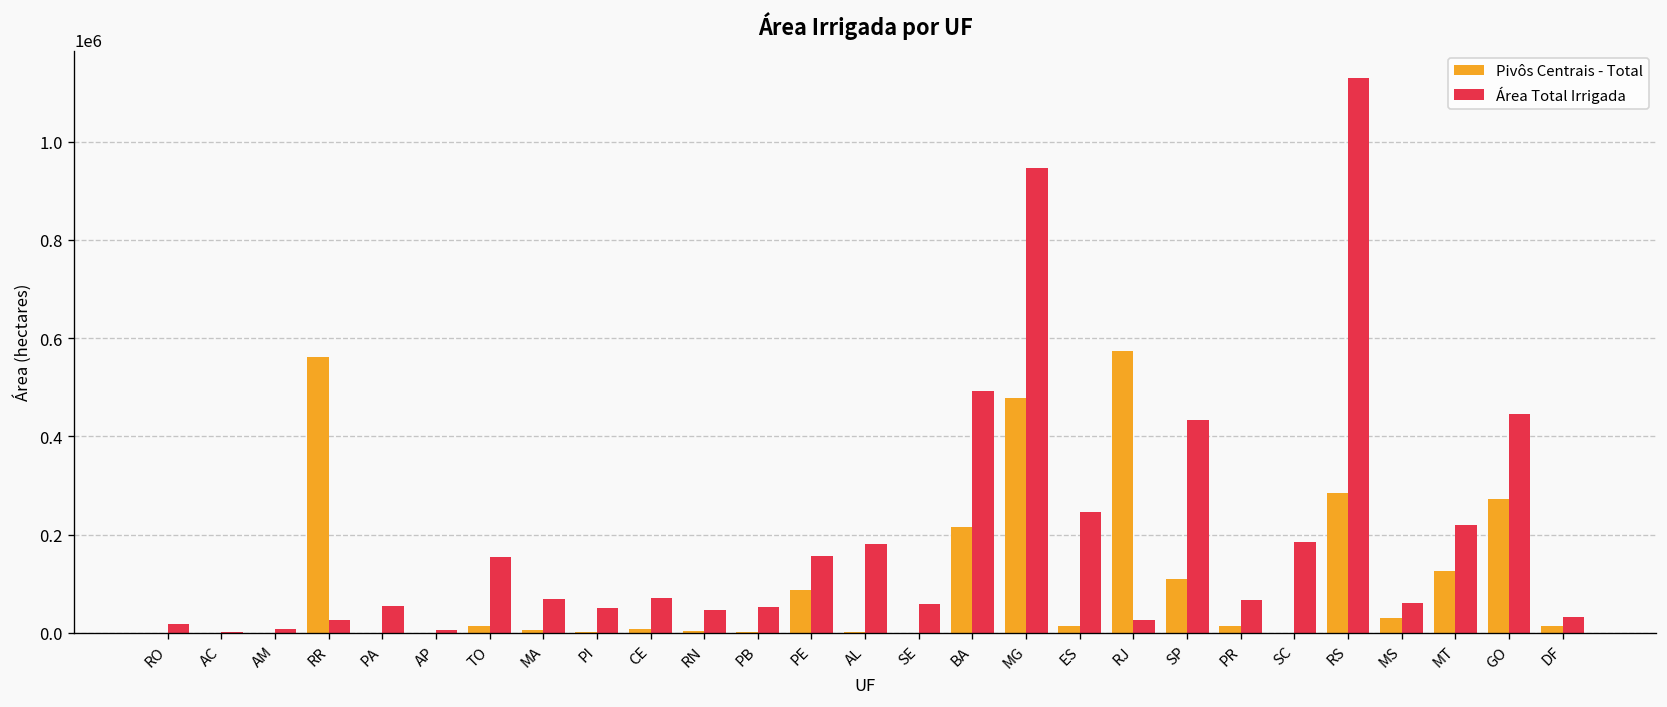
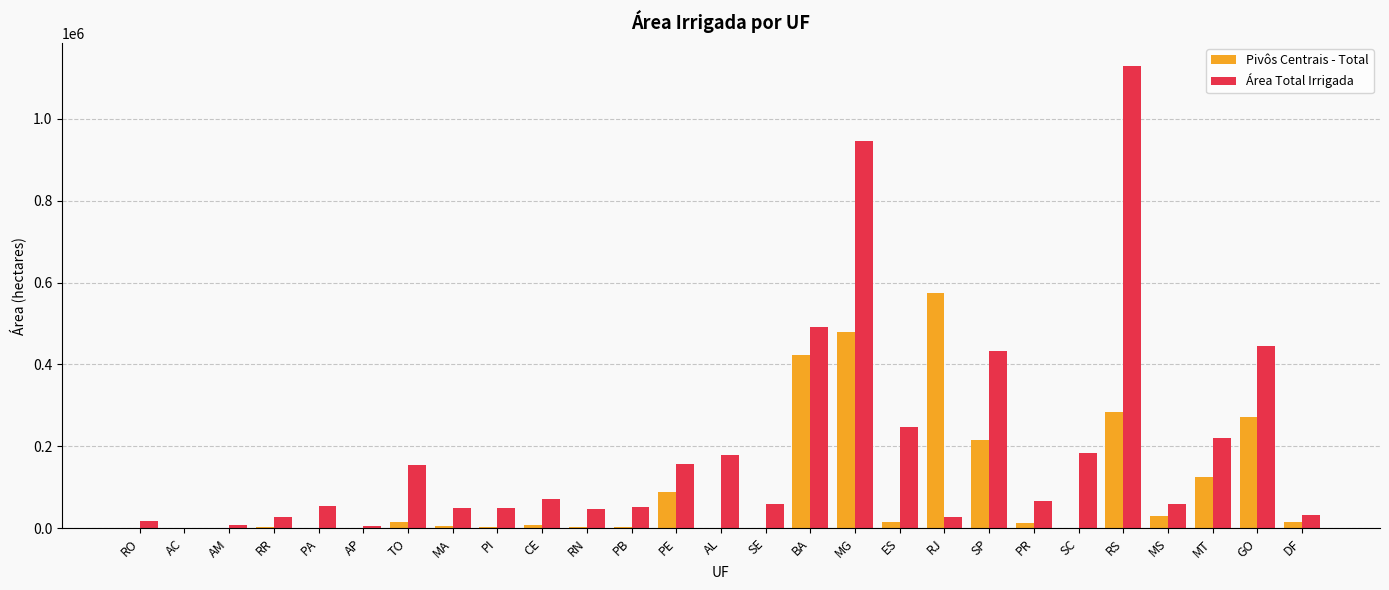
Pivôs Centrais - Total, RR: 560000 -> 0
Área Total Irrigada, MA: 70000 -> 50000
Pivôs Centrais - Total, BA: 220000 -> 420000
Pivôs Centrais - Total, SP: 110000 -> 220000
